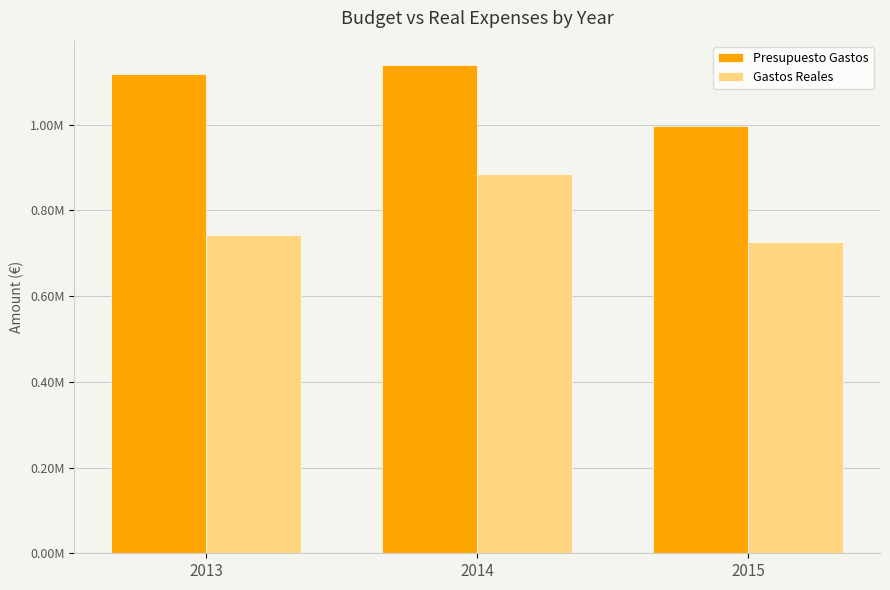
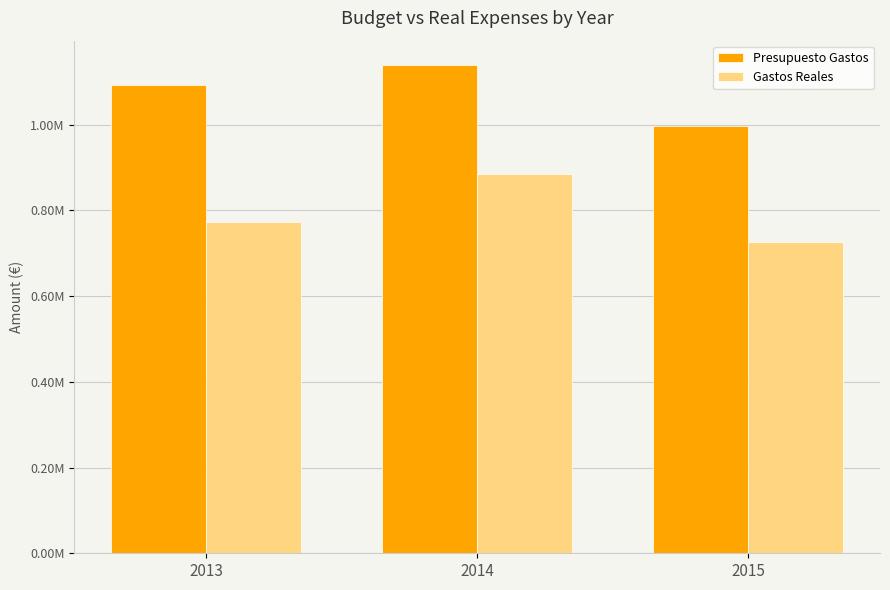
Presupuesto Gastos, 2013: 1120000 -> 1090000
Gastos Reales, 2013: 740000 -> 770000
